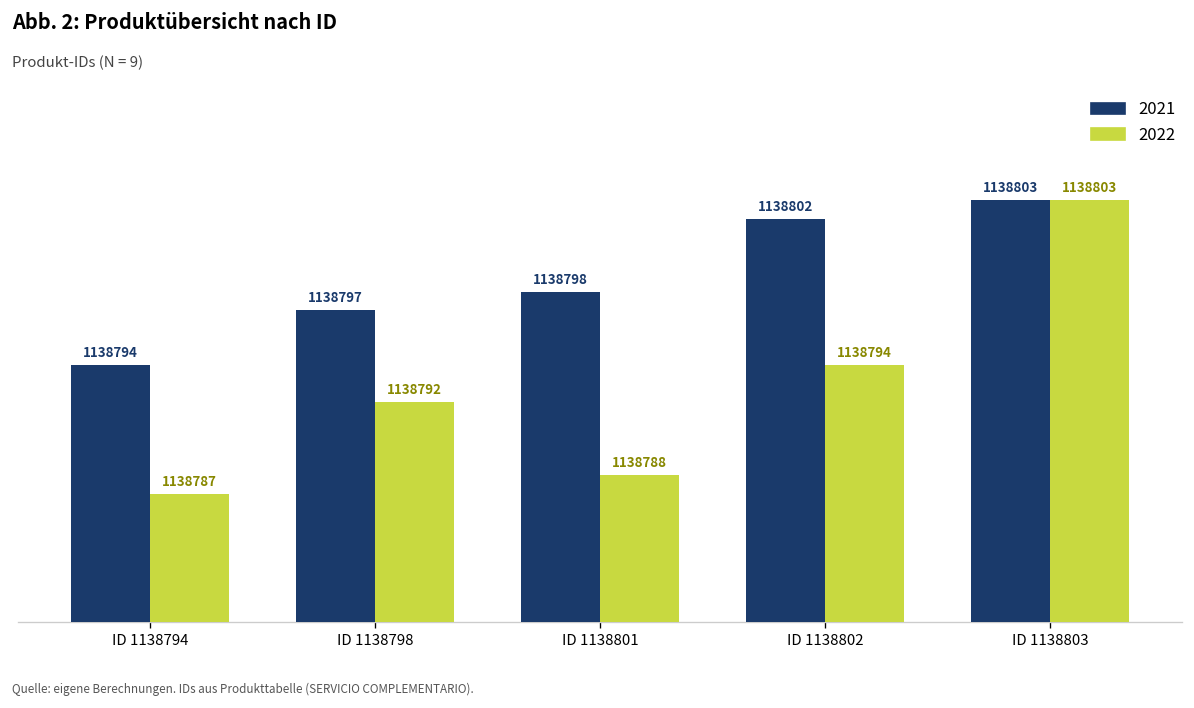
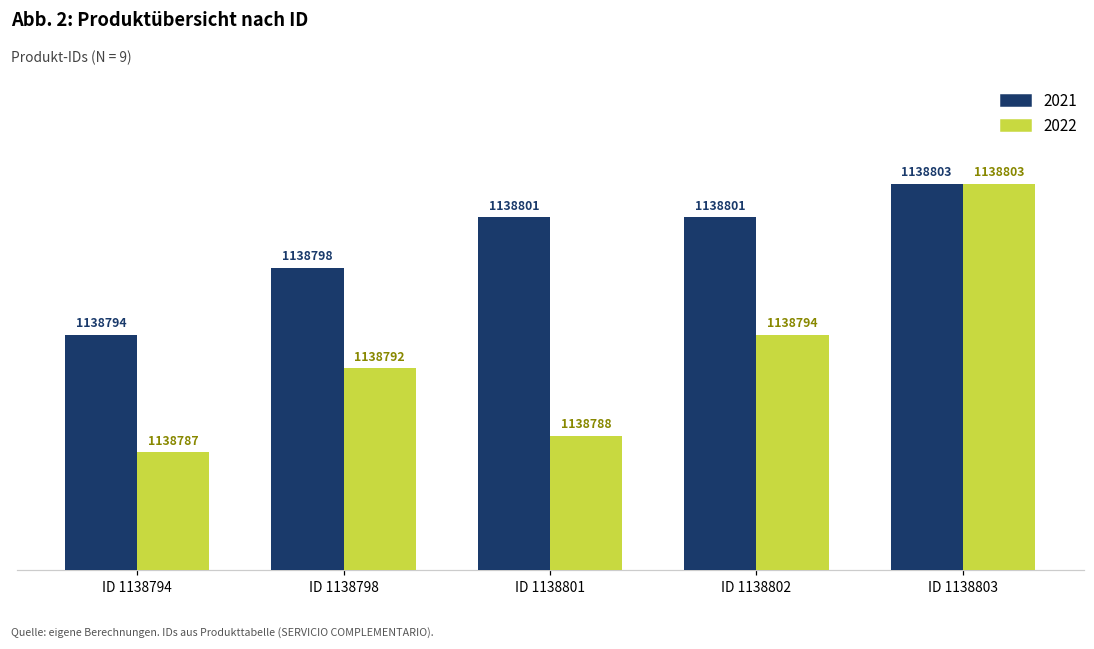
2021, ID 1138798: 1138797 -> 1138798
2021, ID 1138801: 1138798 -> 1138801
2021, ID 1138802: 1138802 -> 1138801
